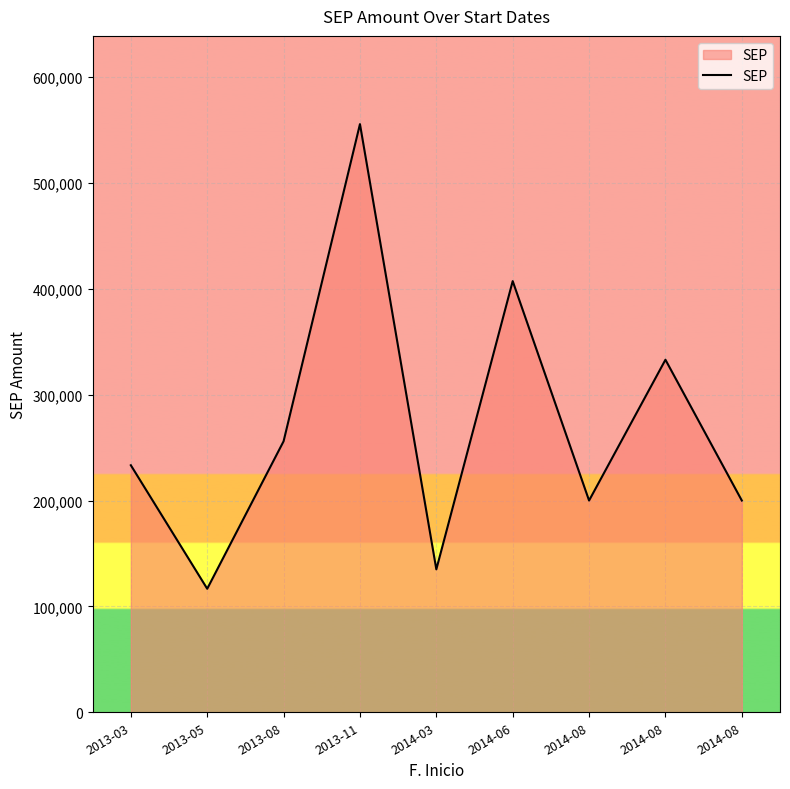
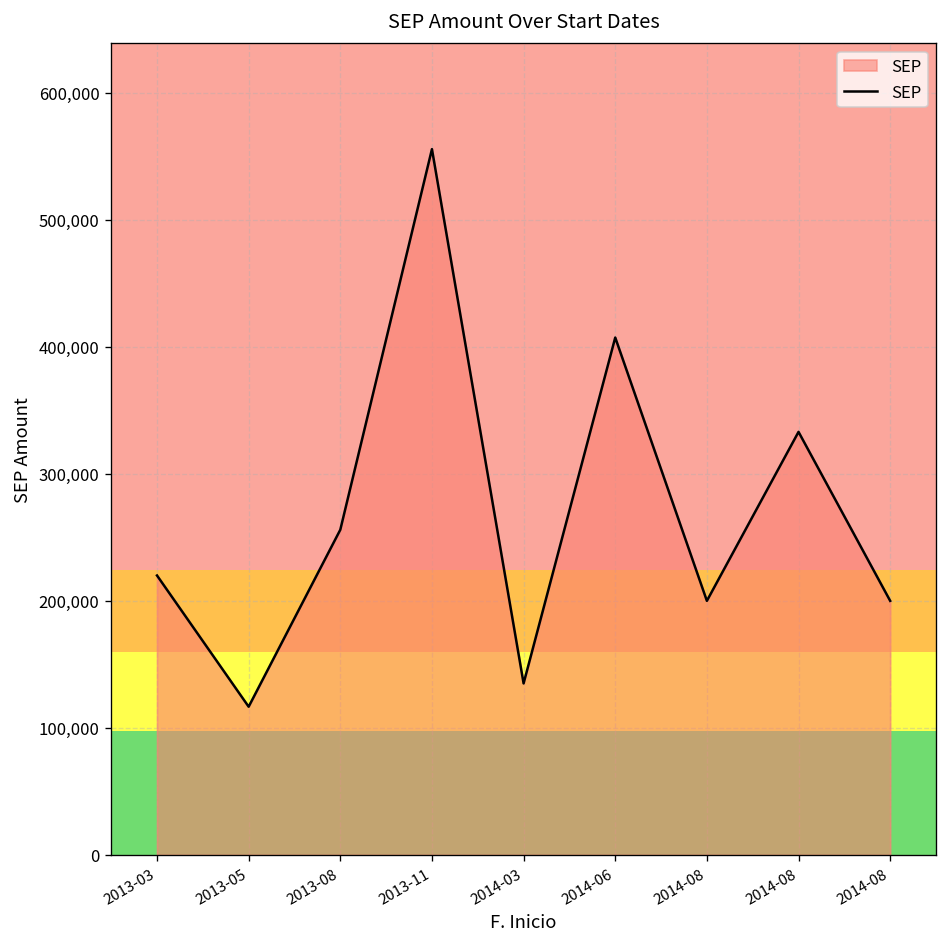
2013-03: 233,000 -> 220,000
